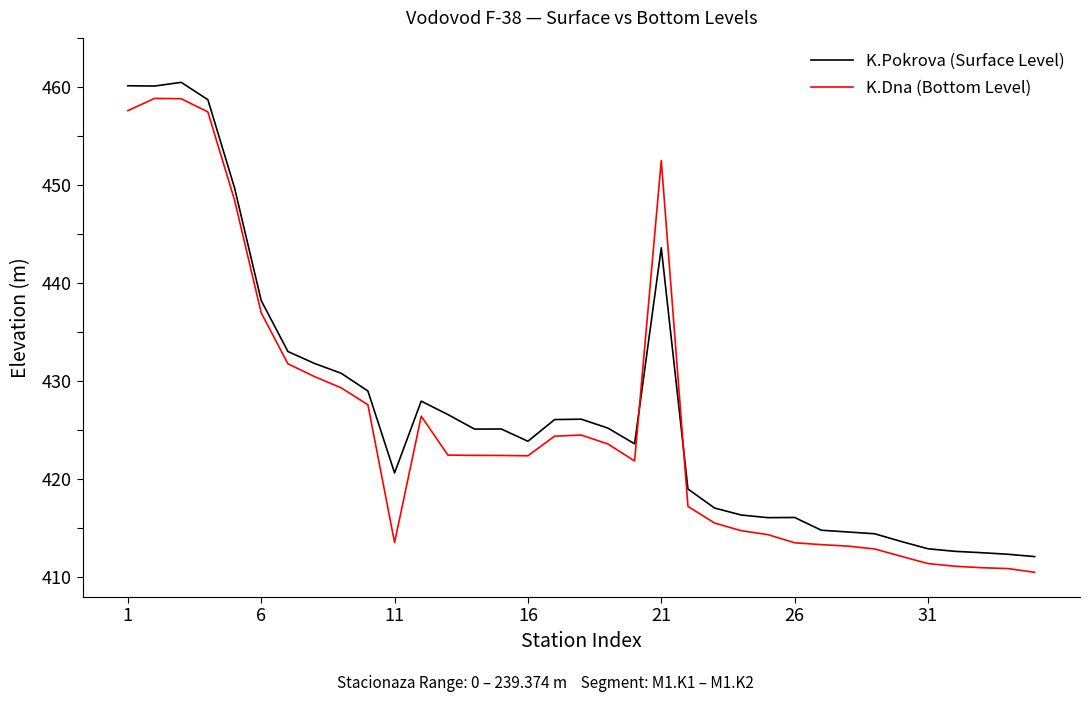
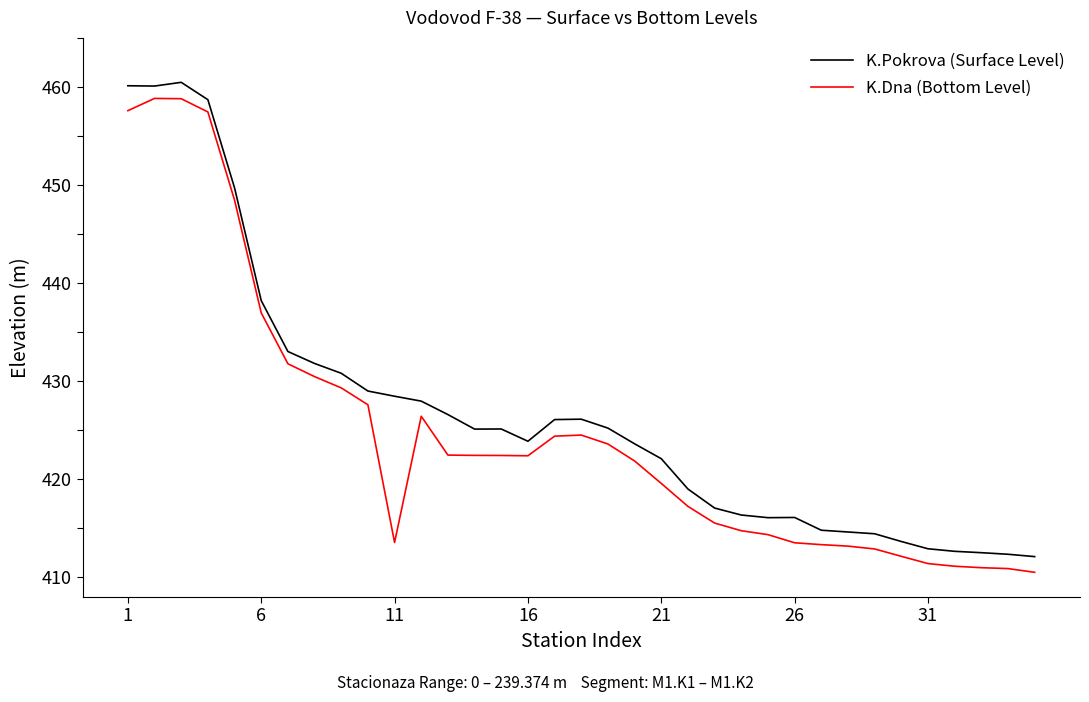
K.Pokrova (Surface Level), 11: 421 -> 428
K.Pokrova (Surface Level), 21: 444 -> 422
K.Dna (Bottom Level), 21: 453 -> 420
